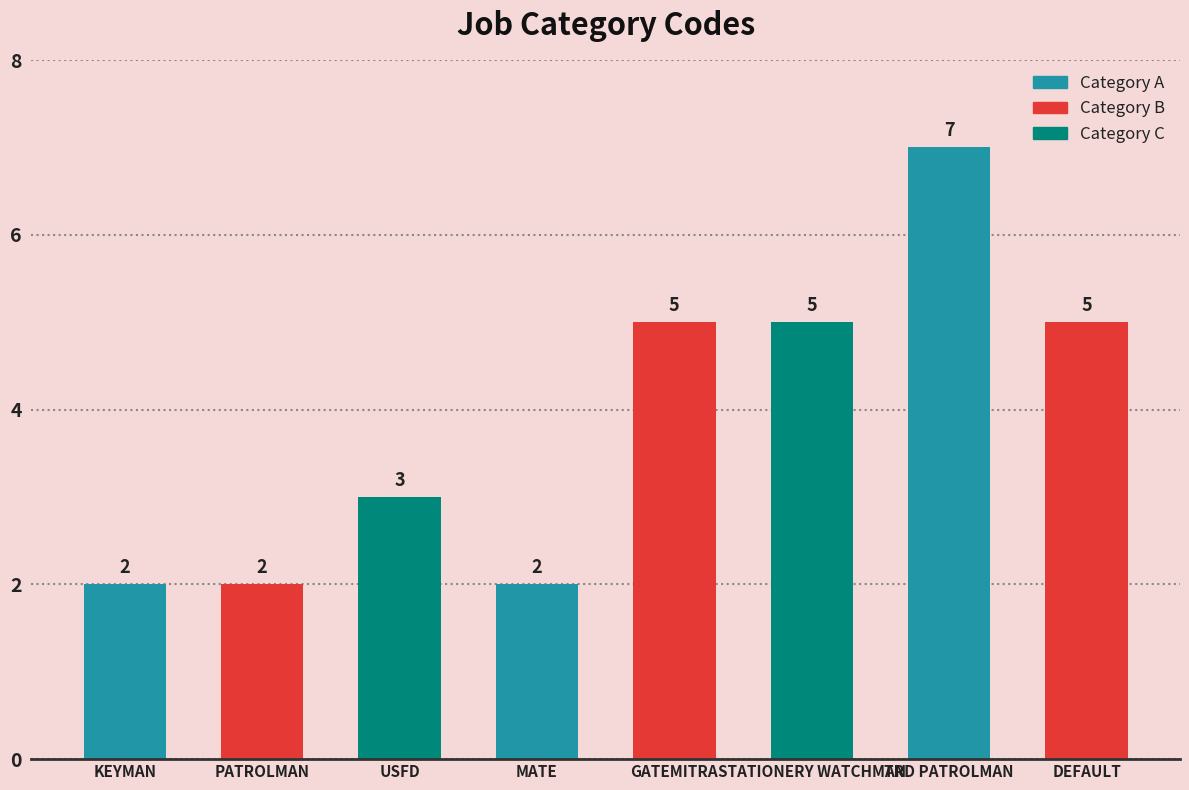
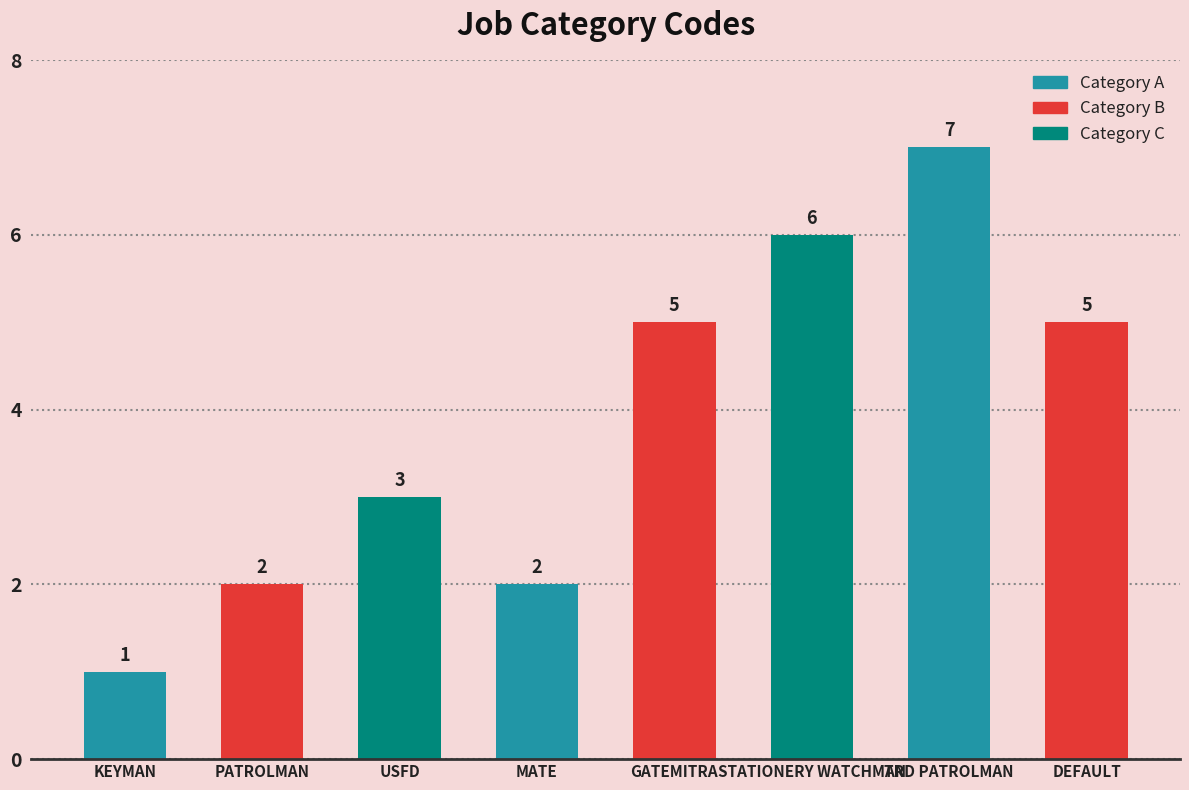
KEYMAN: 2 -> 1
STATIONERY WATCHMAN: 5 -> 6
